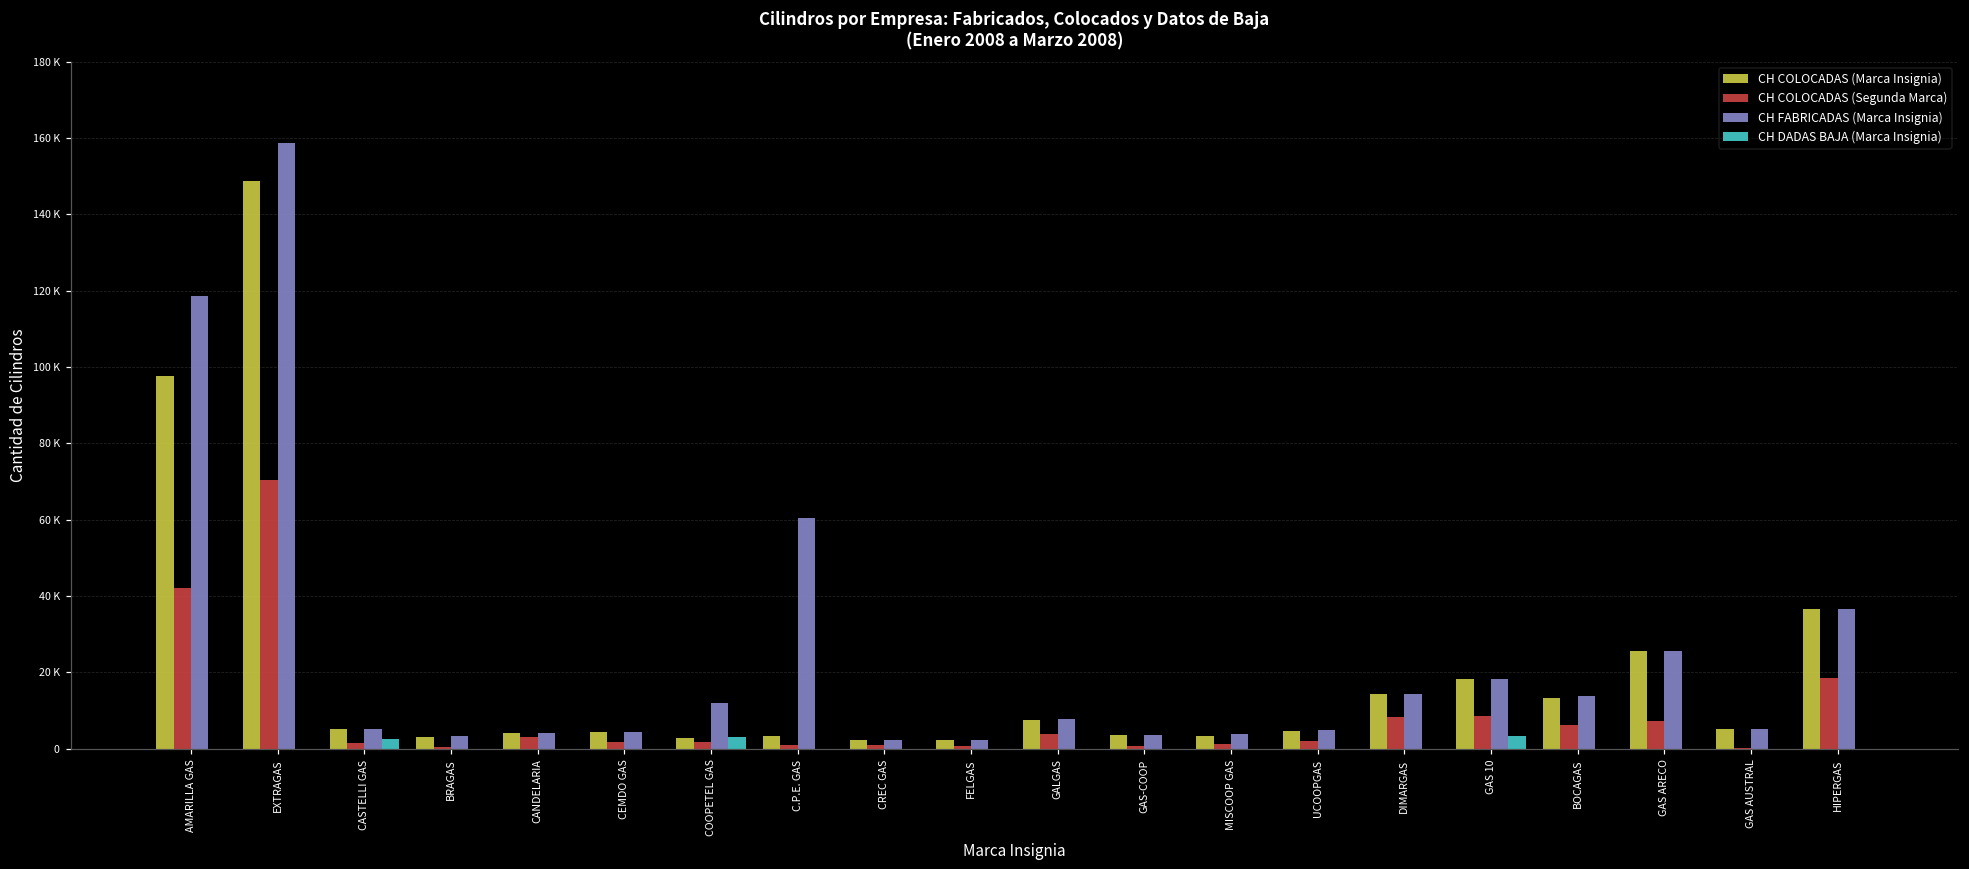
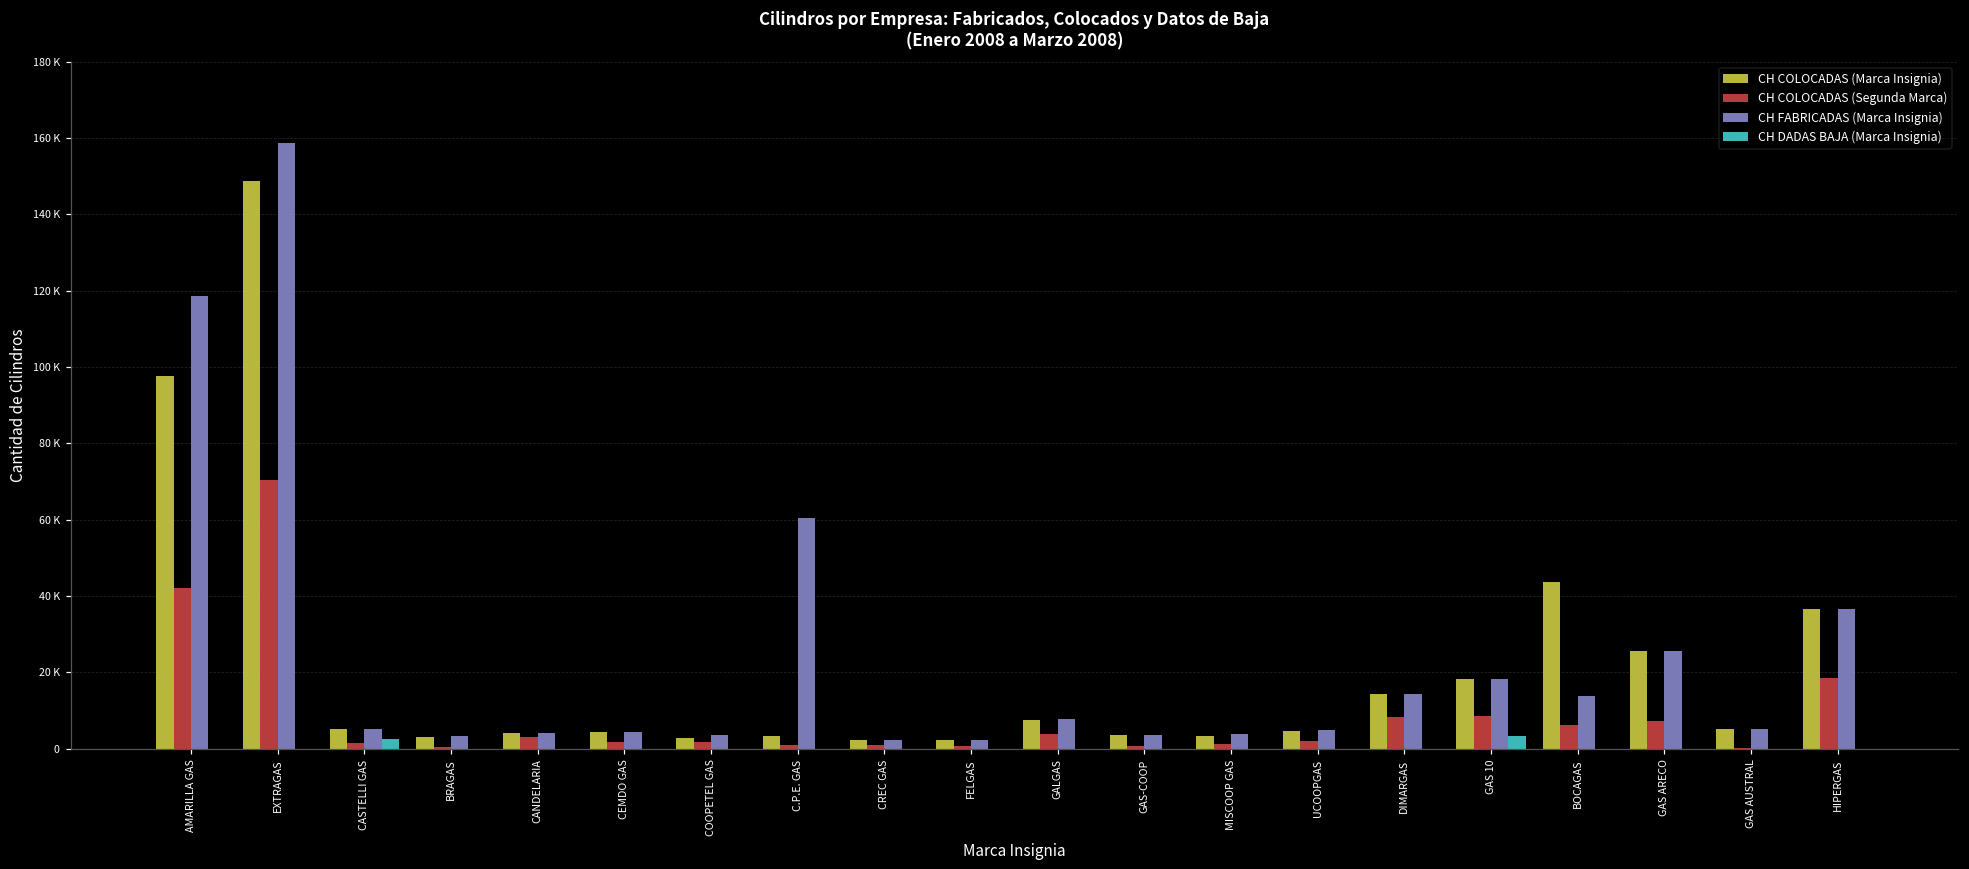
CH FABRICADAS (Marca Insignia), COOPETEL GAS: 12000 -> 4000
CH DADAS BAJA (Marca Insignia), COOPETEL GAS: 3000 -> 0
CH COLOCADAS (Marca Insignia), BOCAGAS: 13000 -> 44000
